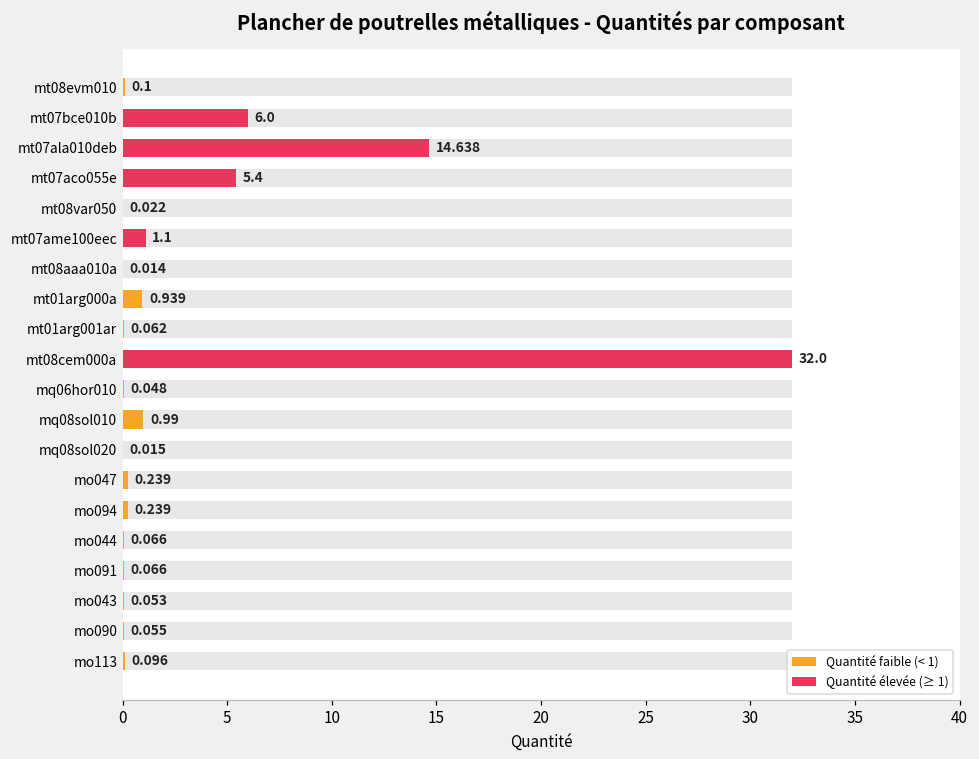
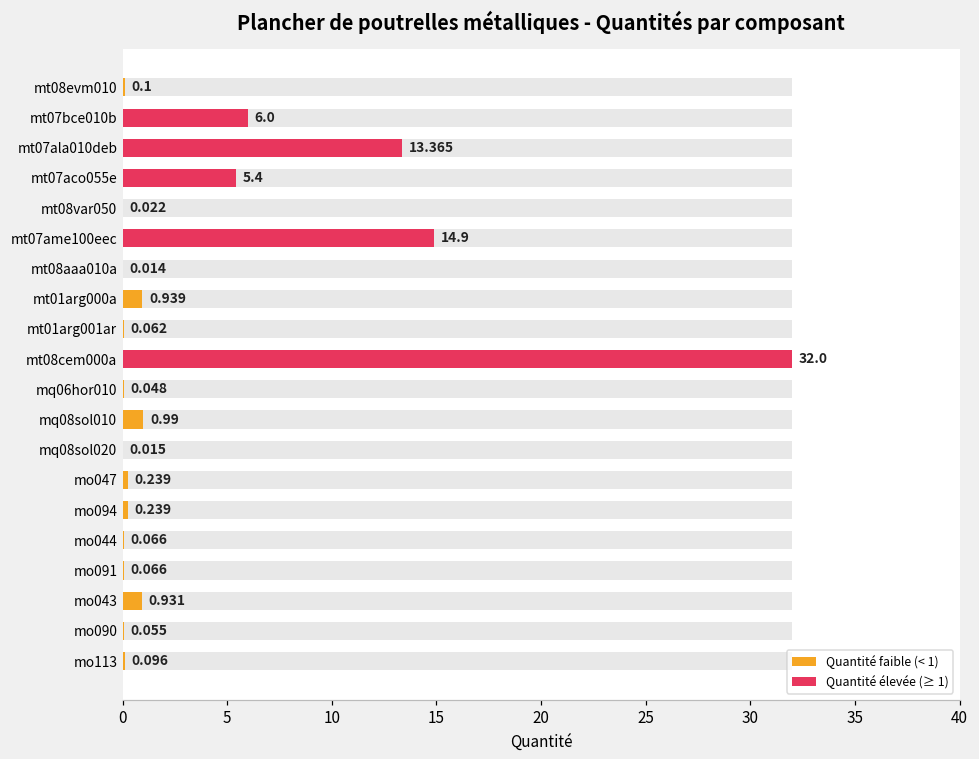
Quantité élevée (≥ 1), mt07ala010deb: 14.638 -> 13.365
Quantité élevée (≥ 1), mt07ame100eec: 1.1 -> 14.9
Quantité faible (< 1), mo043: 0.053 -> 0.931
